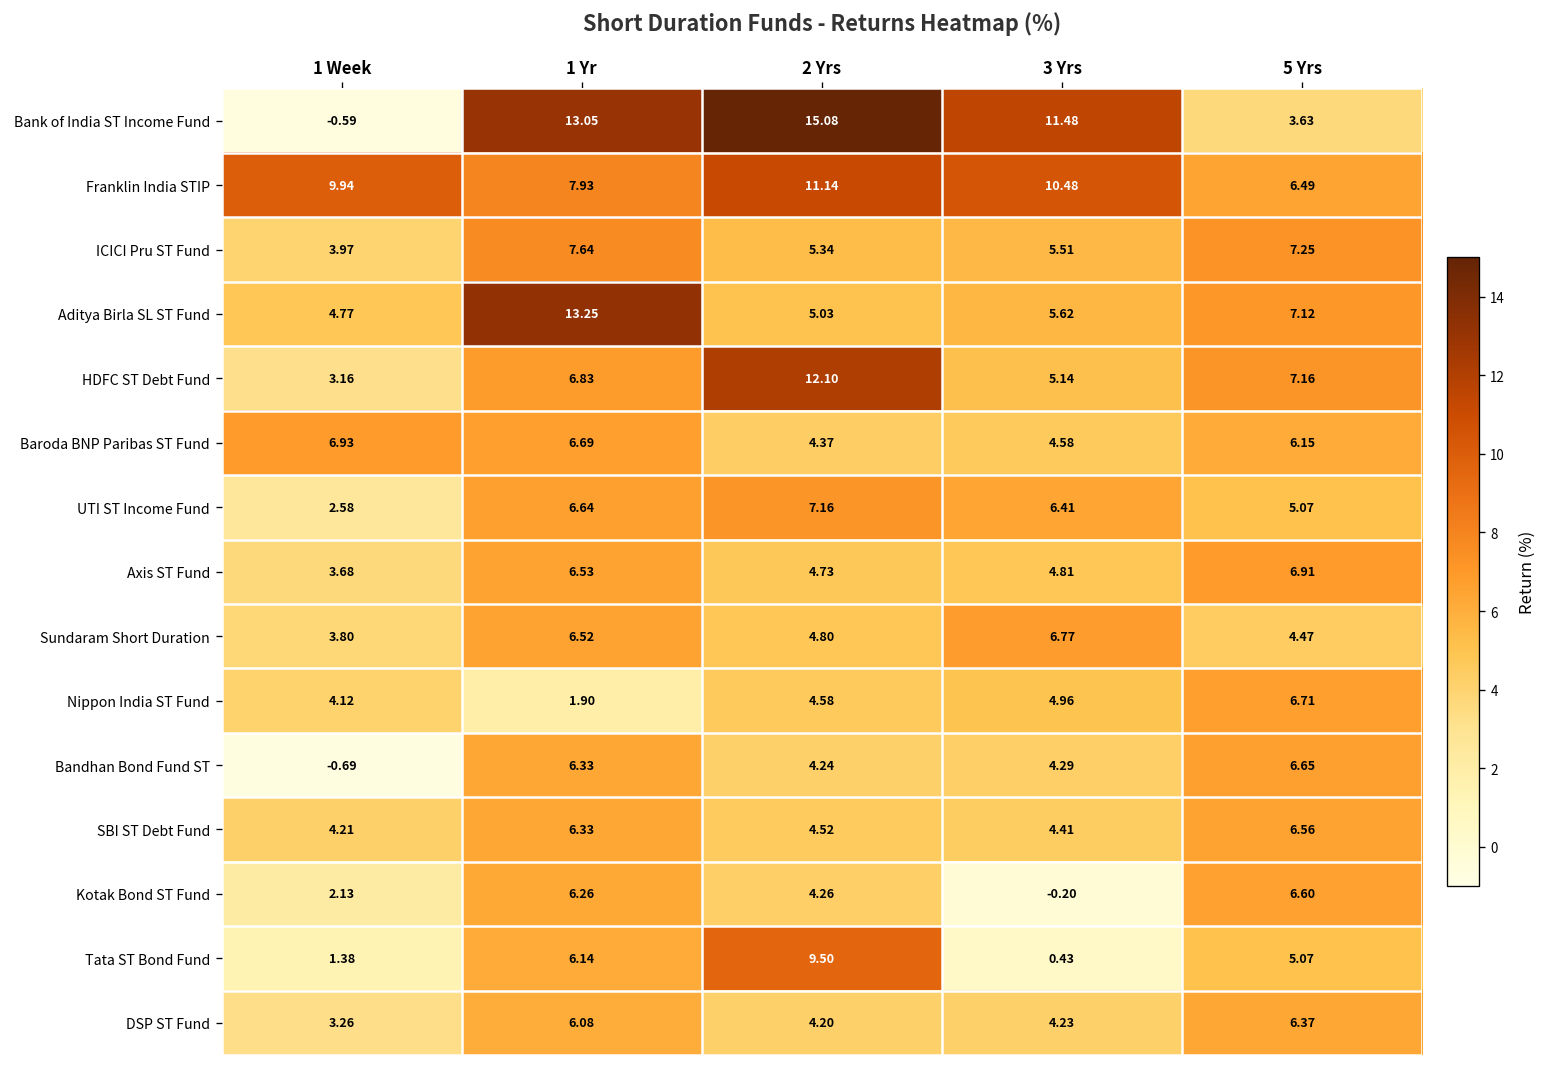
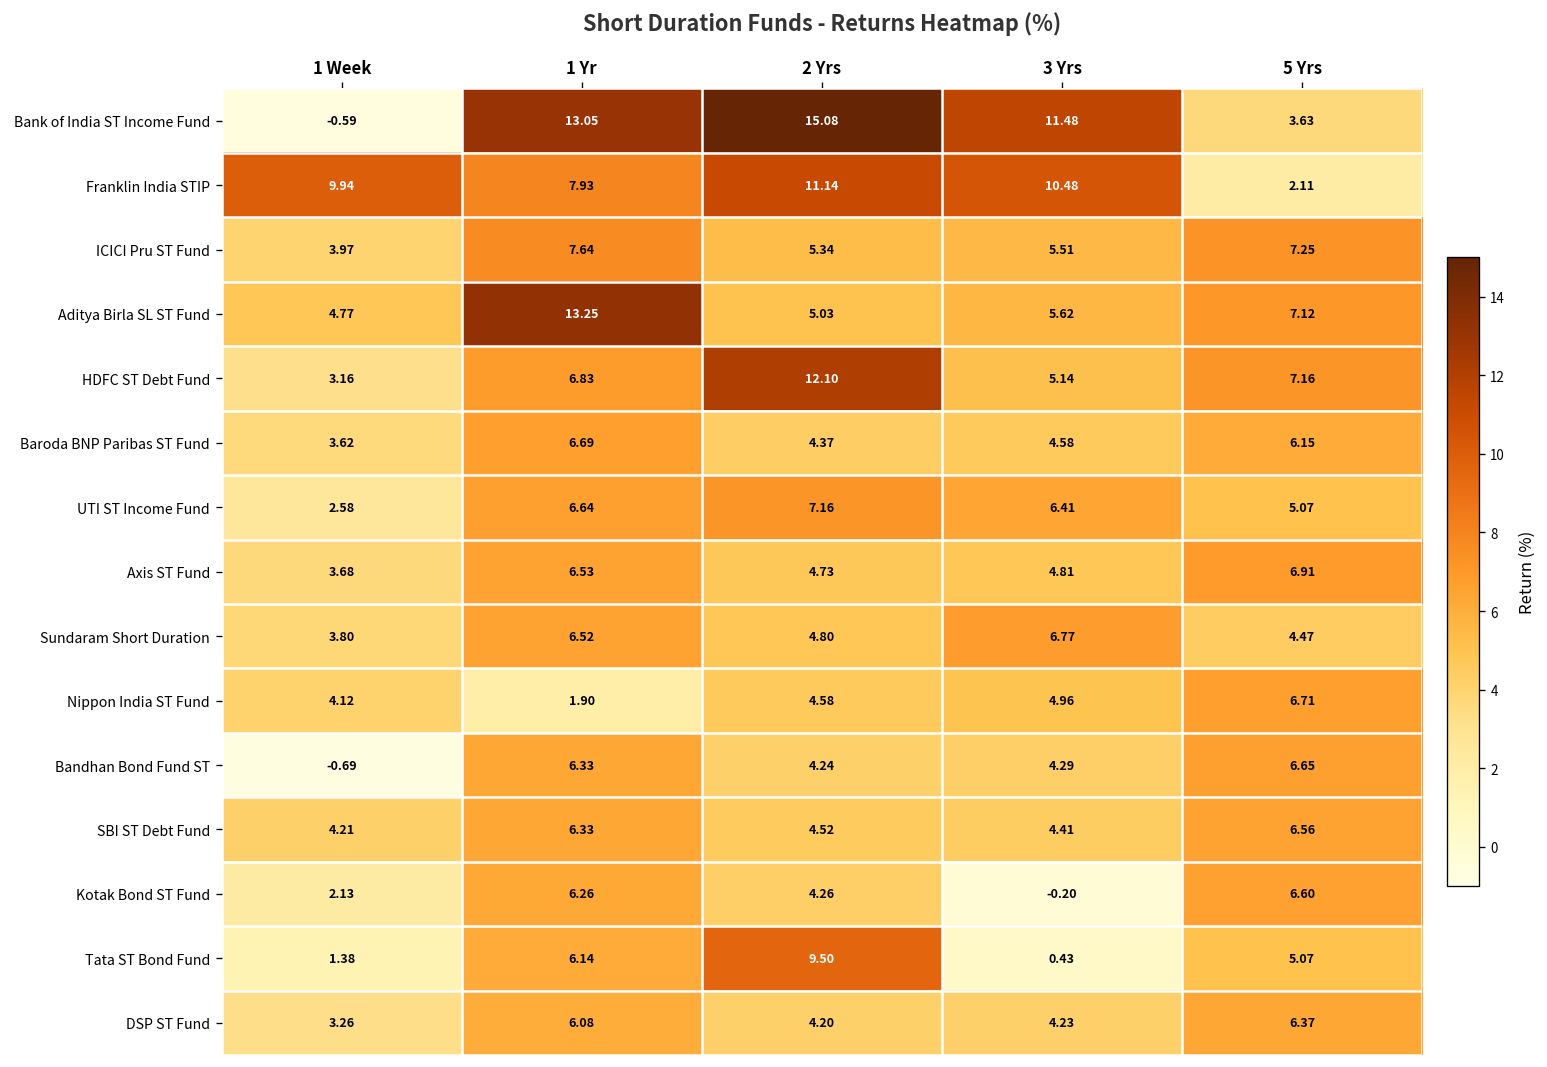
Franklin India STIP, 5 Yrs: 6.49 -> 2.11
Baroda BNP Paribas ST Fund, 1 Week: 6.93 -> 3.62
